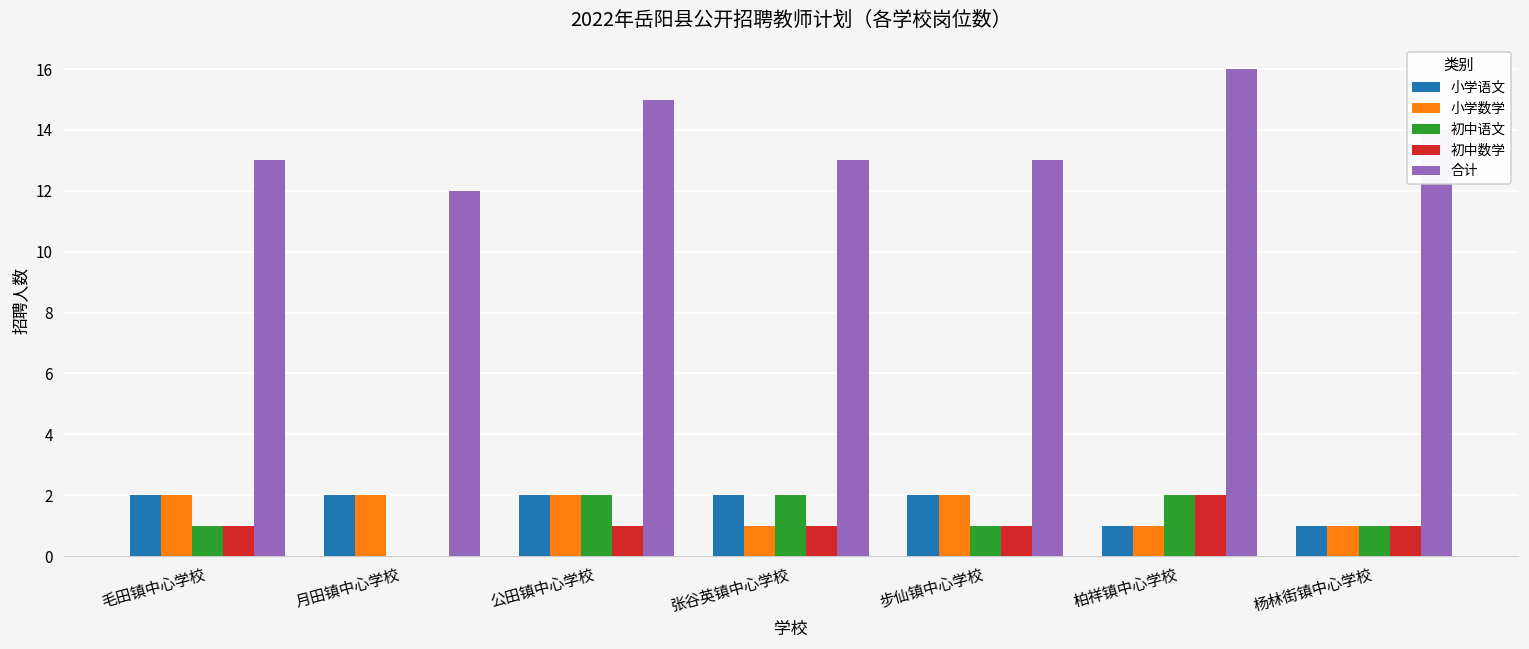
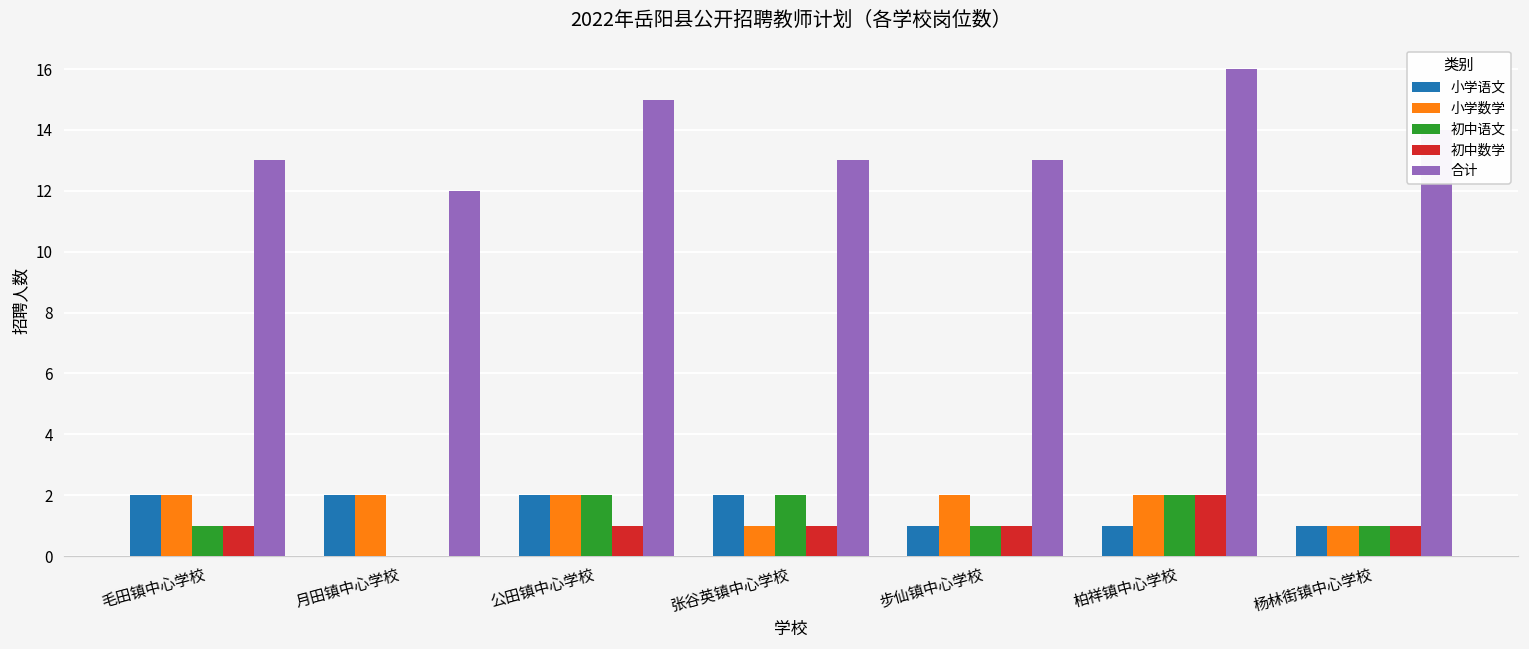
小学语文, 步仙镇中心学校: 2 -> 1
小学数学, 柏祥镇中心学校: 1 -> 2
